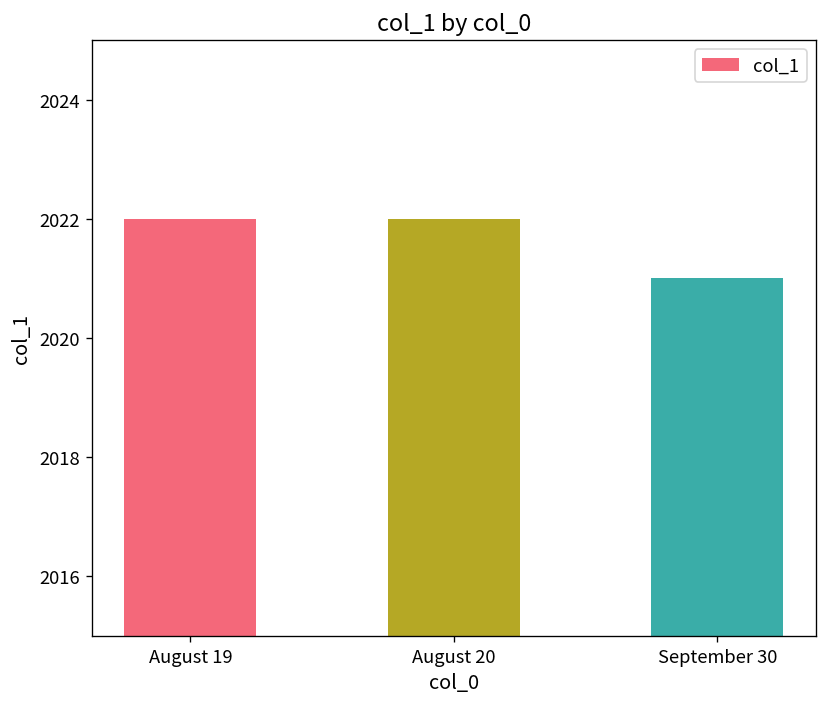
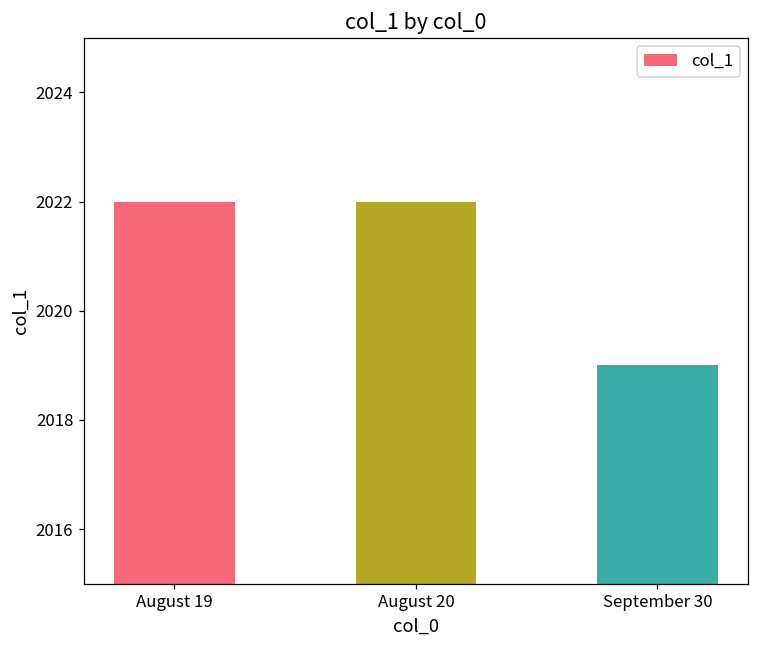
September 30: 2021 -> 2019
